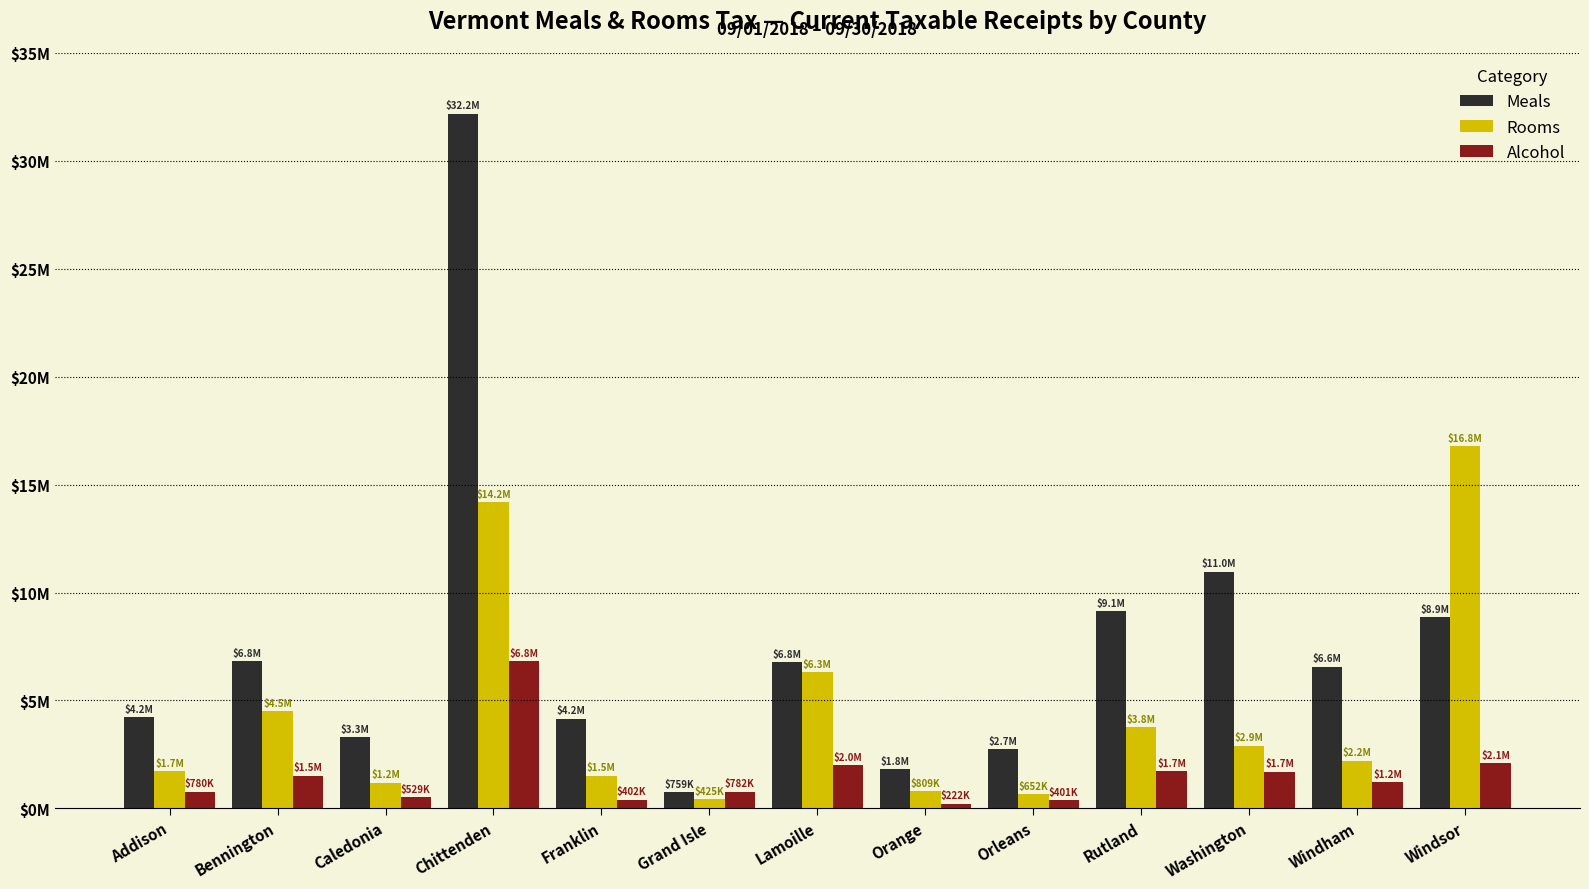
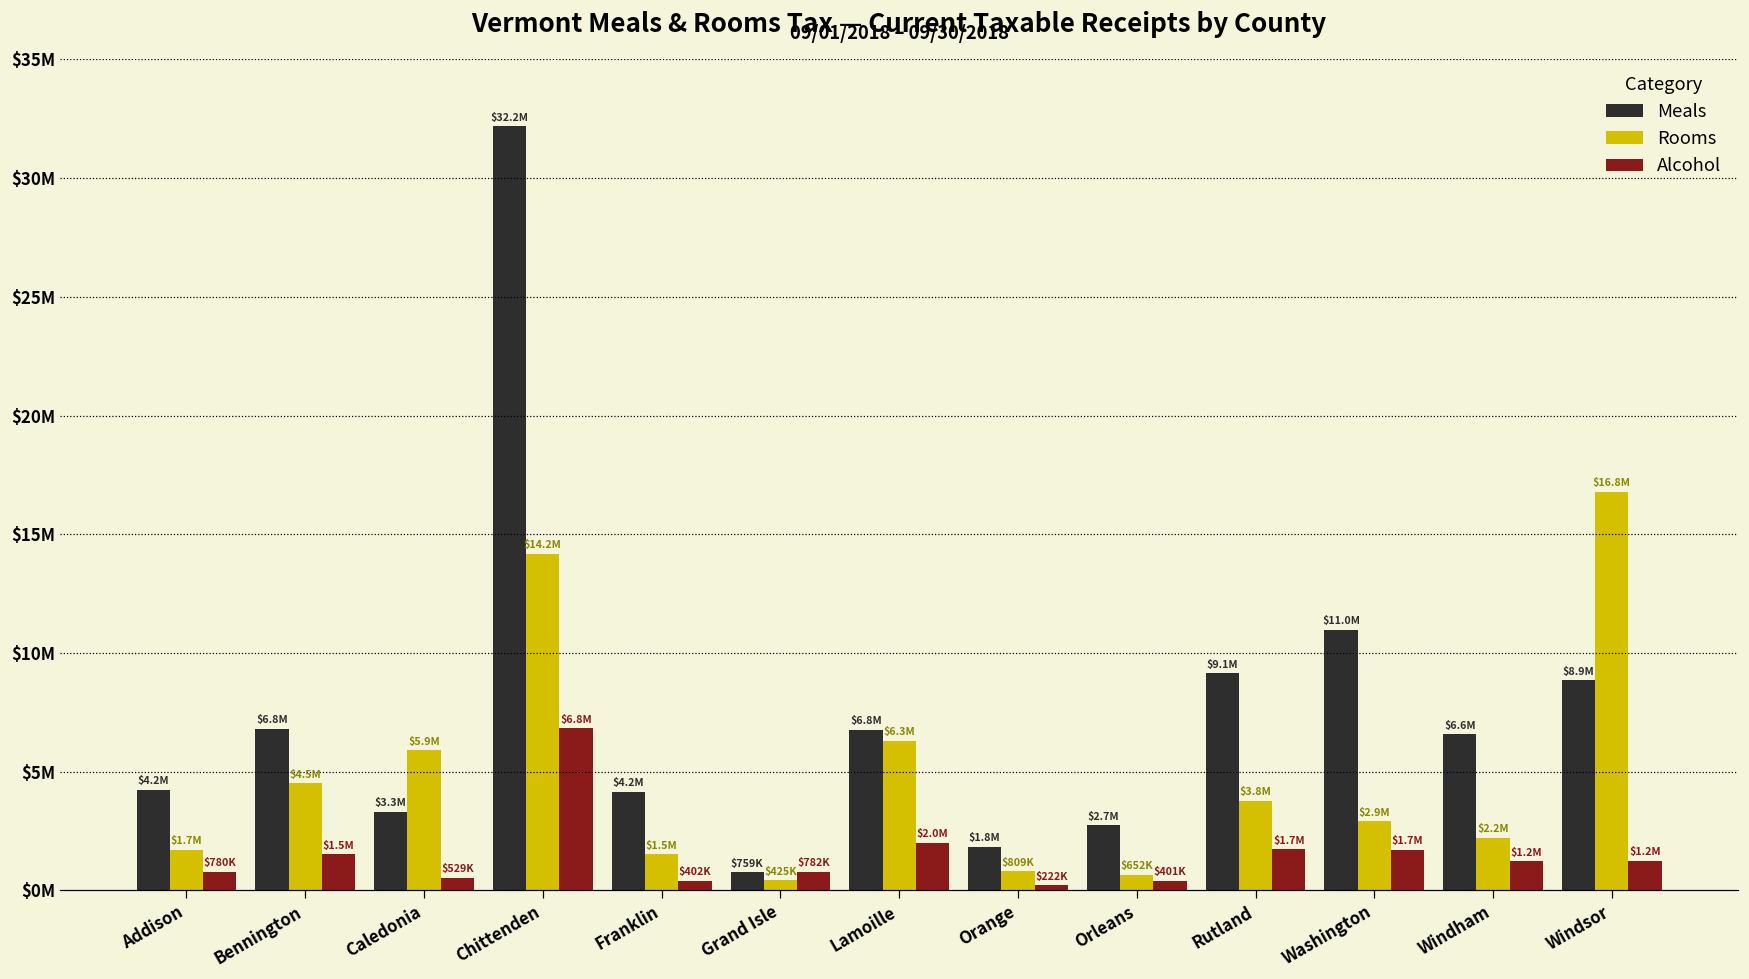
Rooms, Caledonia: $1.2M -> $5.9M
Alcohol, Windsor: $2.1M -> $1.2M
